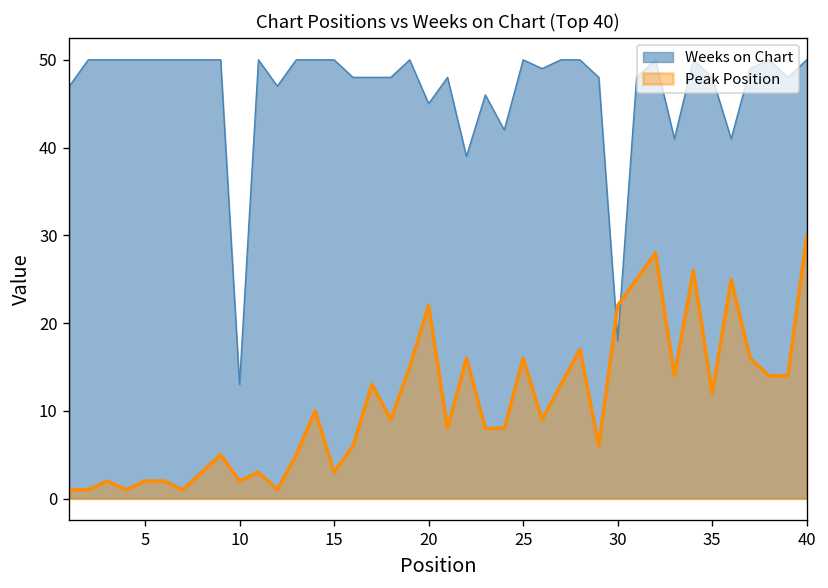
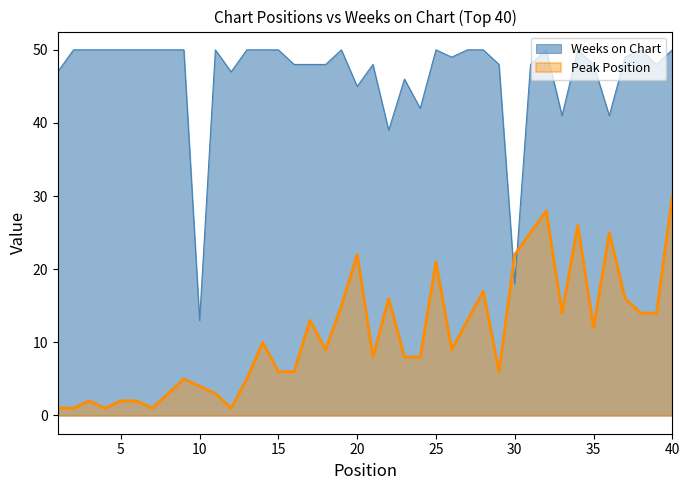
Peak Position, 10: 2 -> 4
Peak Position, 15: 3 -> 6
Peak Position, 25: 16 -> 21
